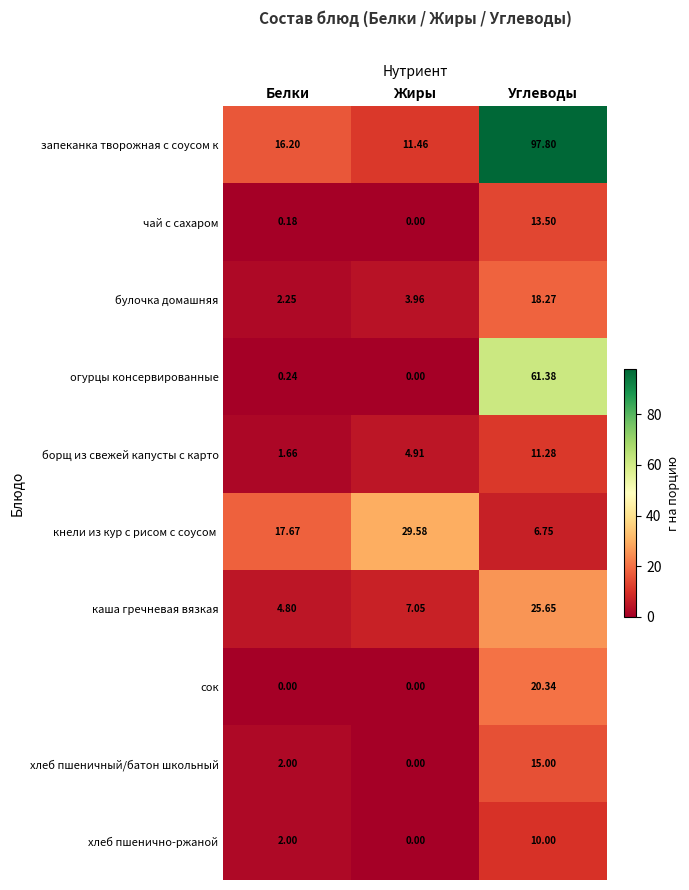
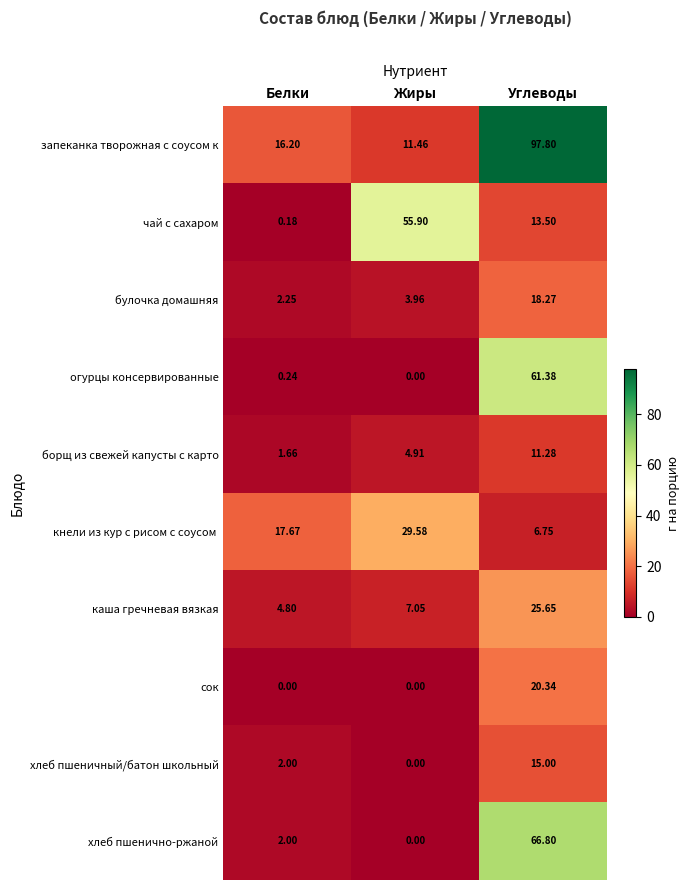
чай с сахаром, Жиры: 0.00 -> 55.90
хлеб пшенично-ржаной, Углеводы: 10.00 -> 66.80
